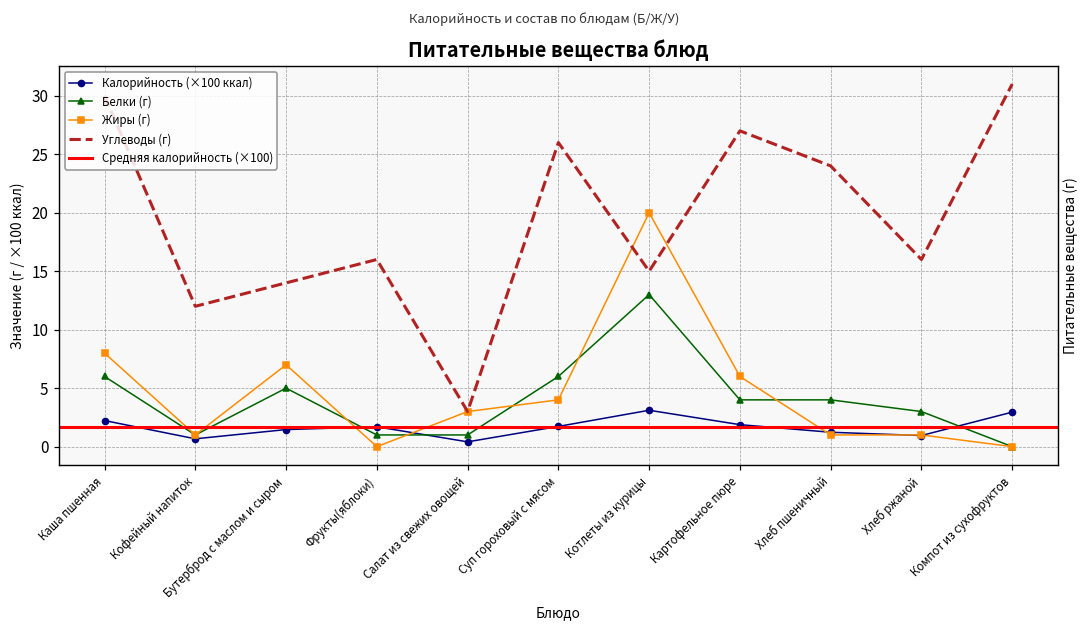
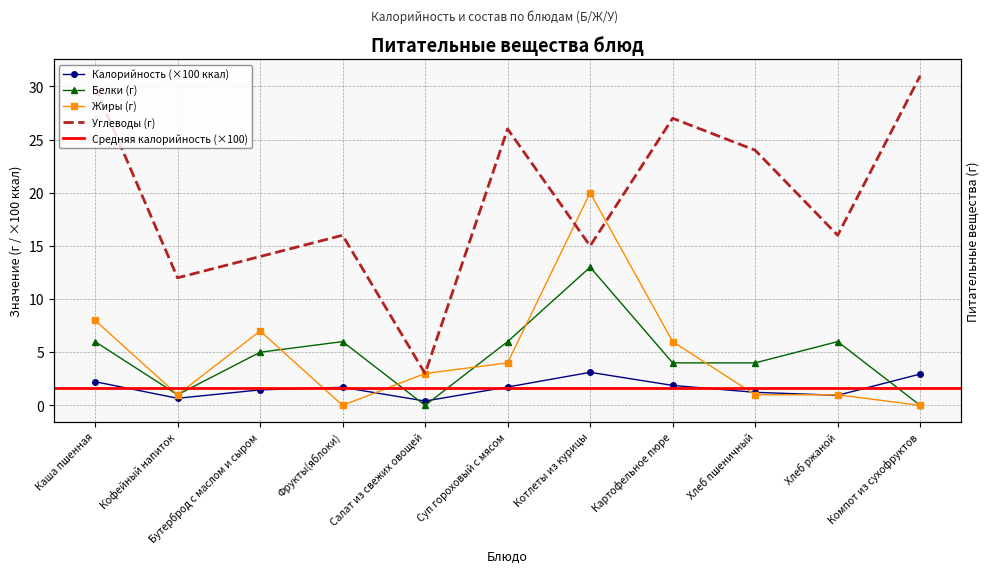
Белки (г), Фрукты(яблоки): 1 -> 6
Белки (г), Салат из свежих овощей: 1 -> 0
Белки (г), Хлеб ржаной: 3 -> 6
